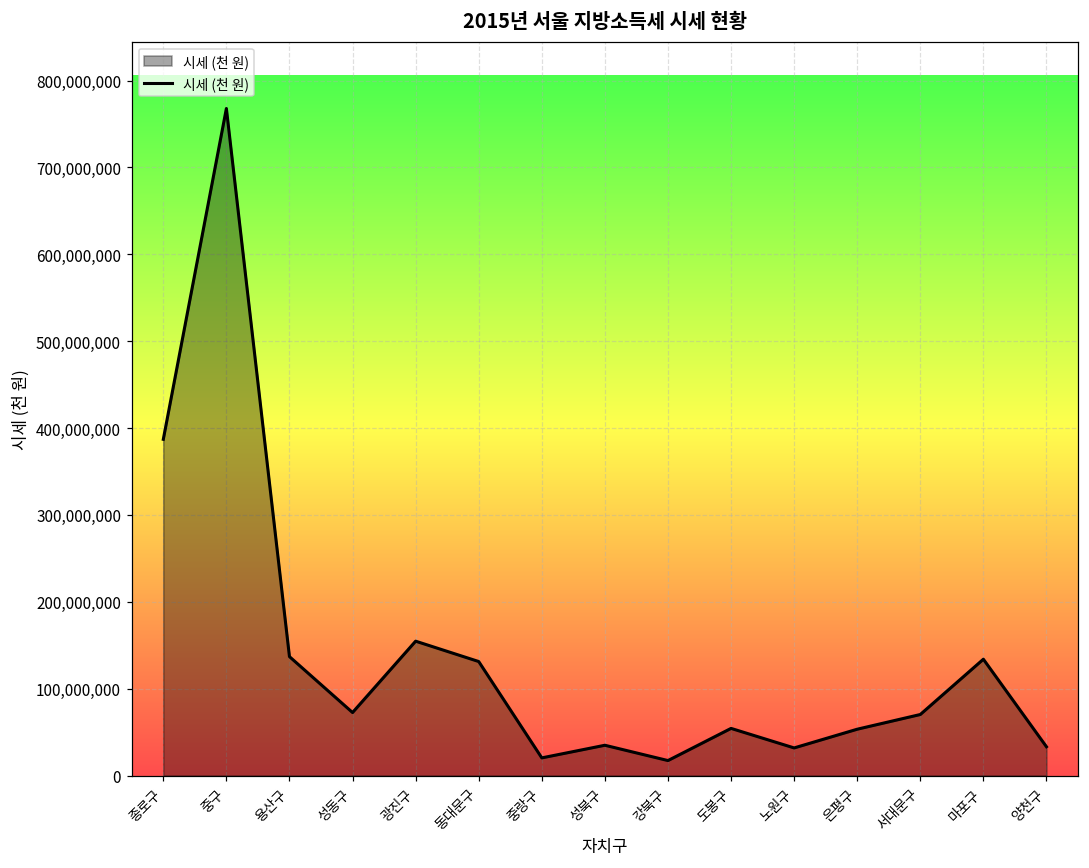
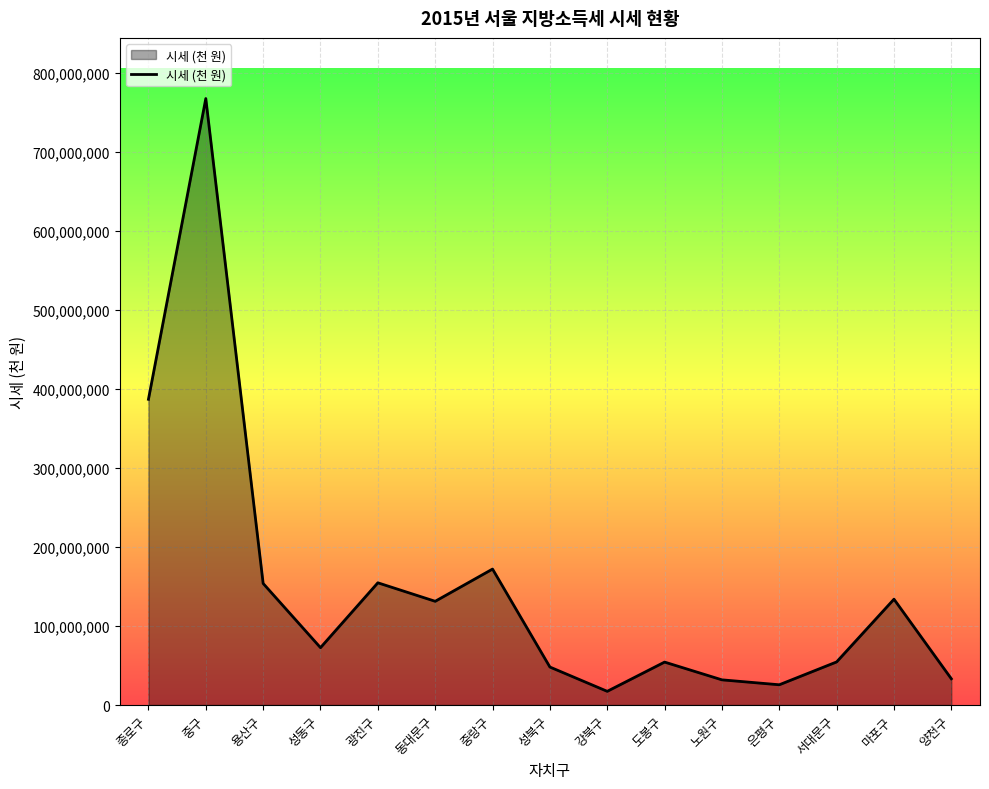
용산구: 140,000,000 -> 150,000,000
중랑구: 20,000,000 -> 170,000,000
성북구: 30,000,000 -> 50,000,000
은평구: 50,000,000 -> 30,000,000
서대문구: 70,000,000 -> 50,000,000
